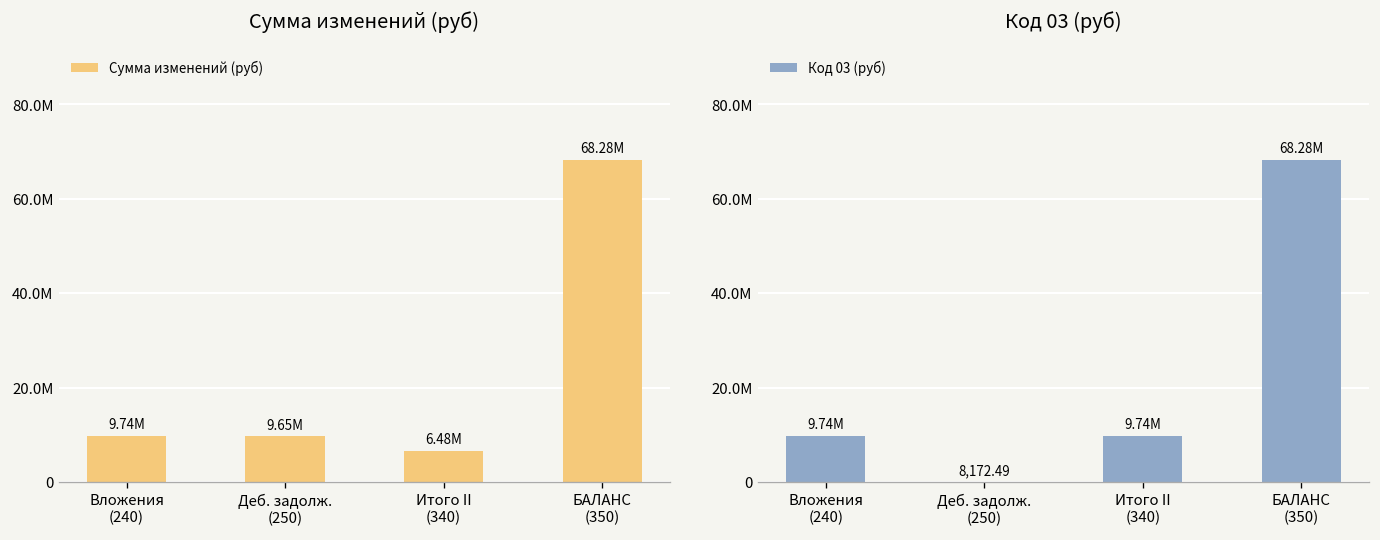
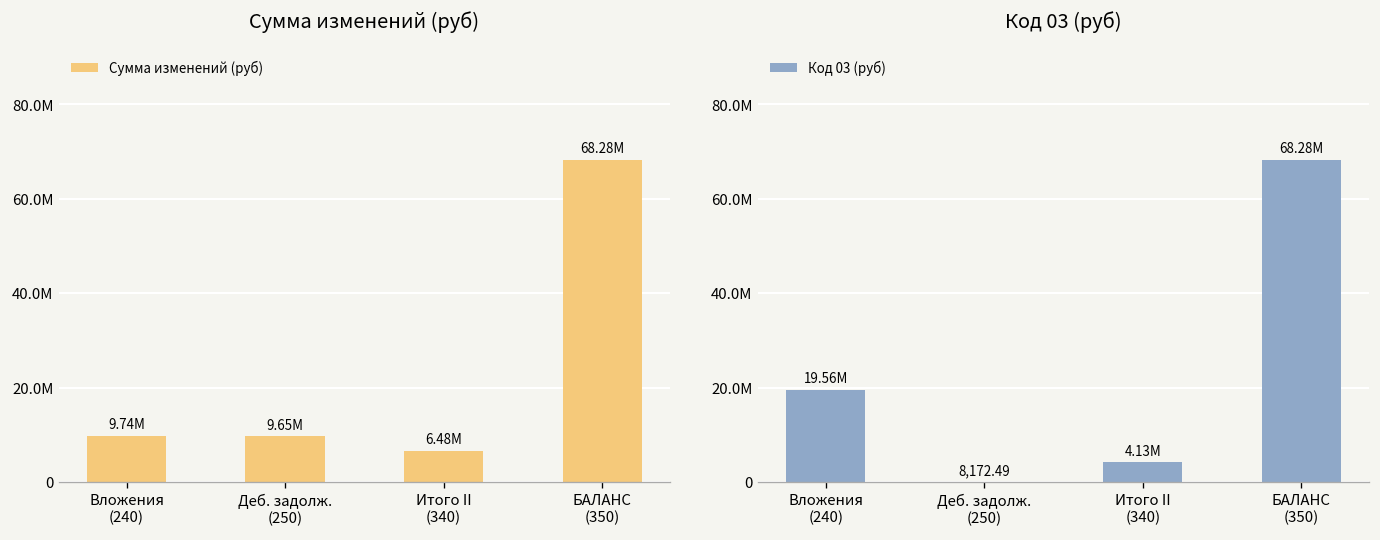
Код 03 (руб), Вложения (240): 9.74M -> 19.56M
Код 03 (руб), Итого II (340): 9.74M -> 4.13M
